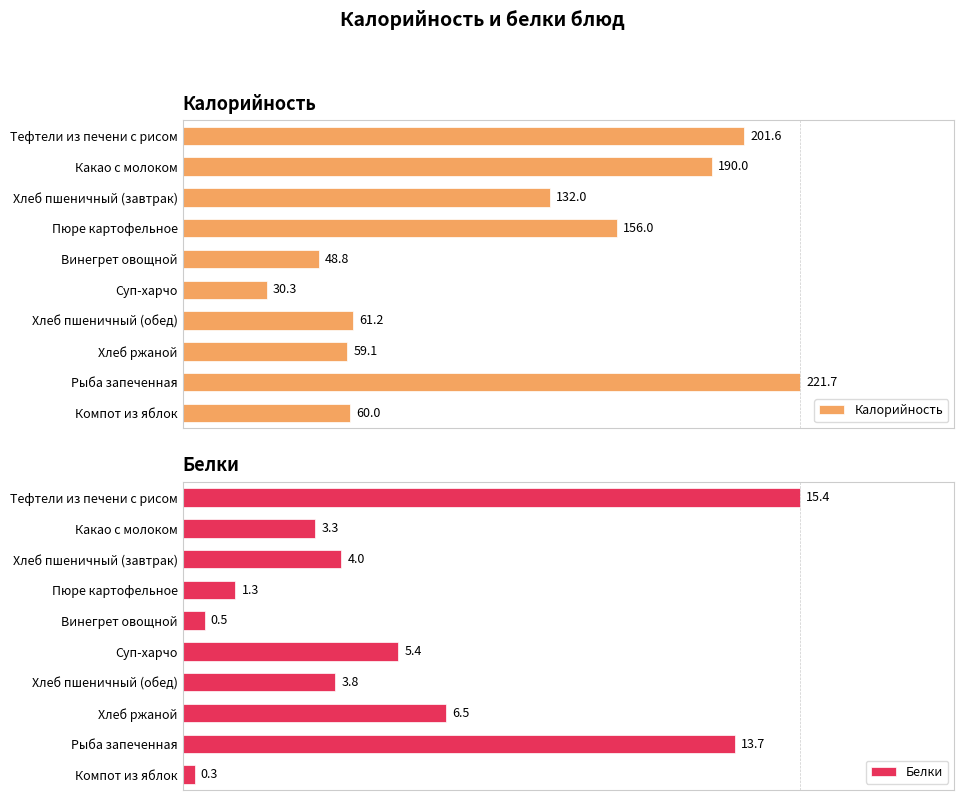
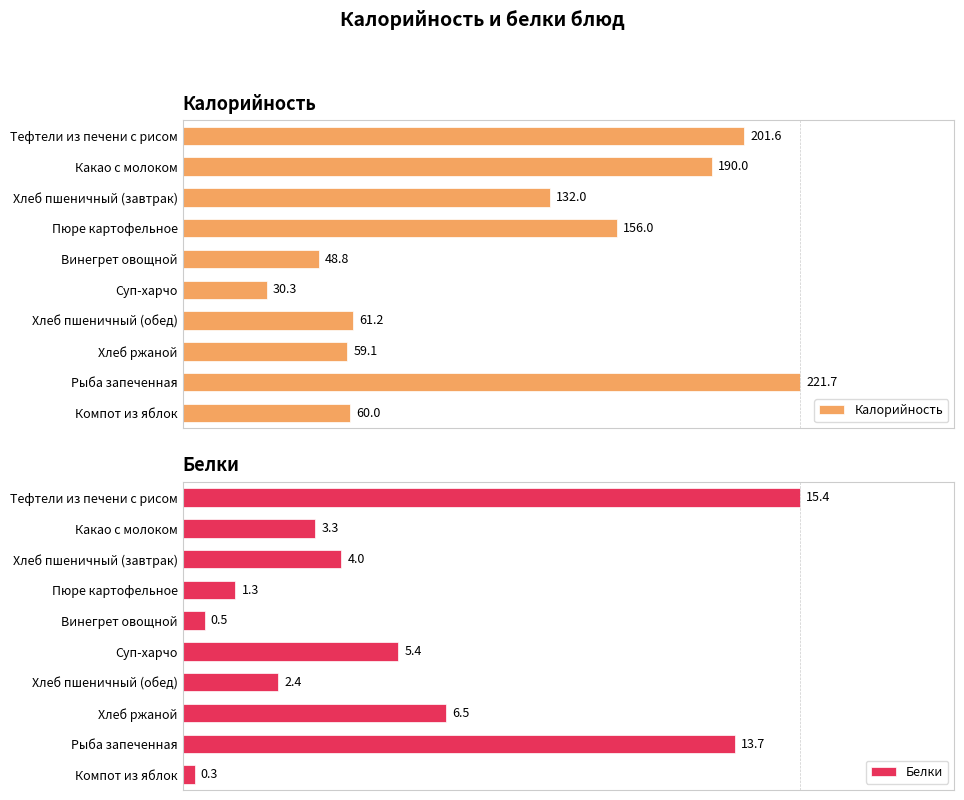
Белки, Хлеб пшеничный (обед): 3.8 -> 2.4
